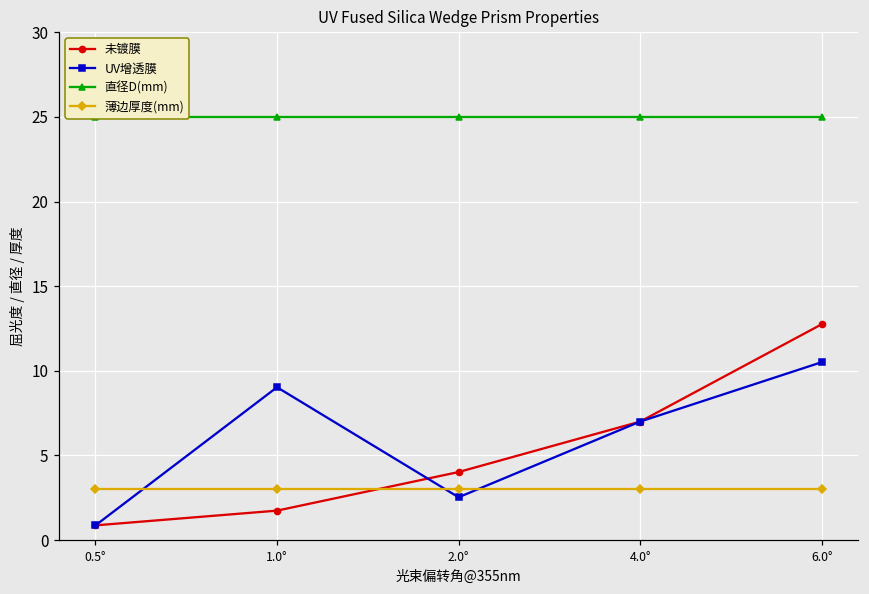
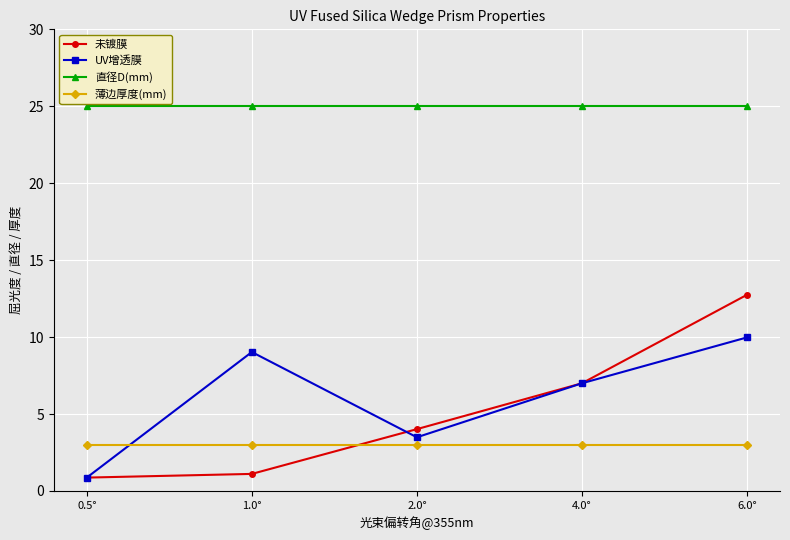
未镀膜, 1.0°: 1.7 -> 1.1
UV增透膜, 2.0°: 2.5 -> 3.5
UV增透膜, 6.0°: 10.5 -> 10.0
